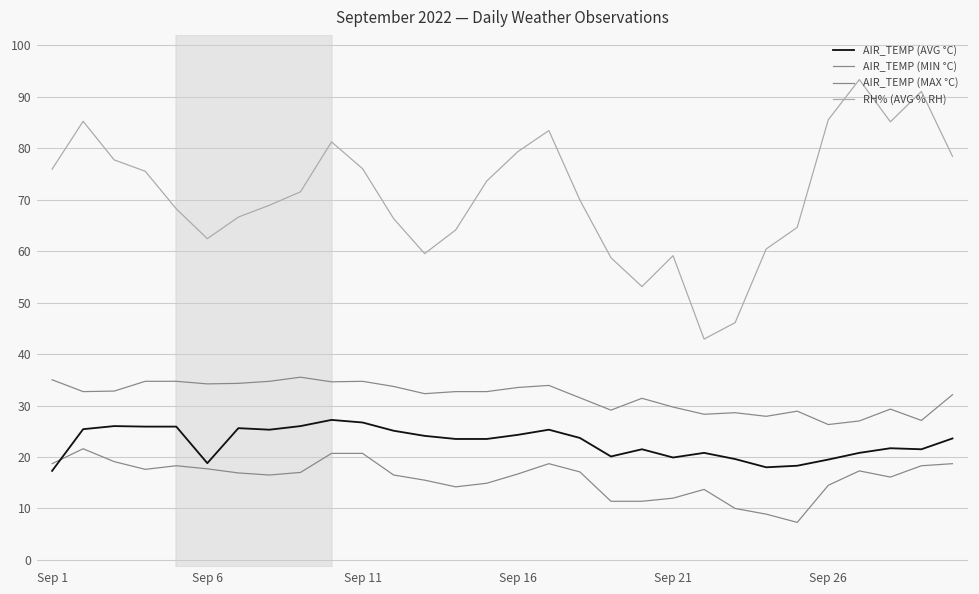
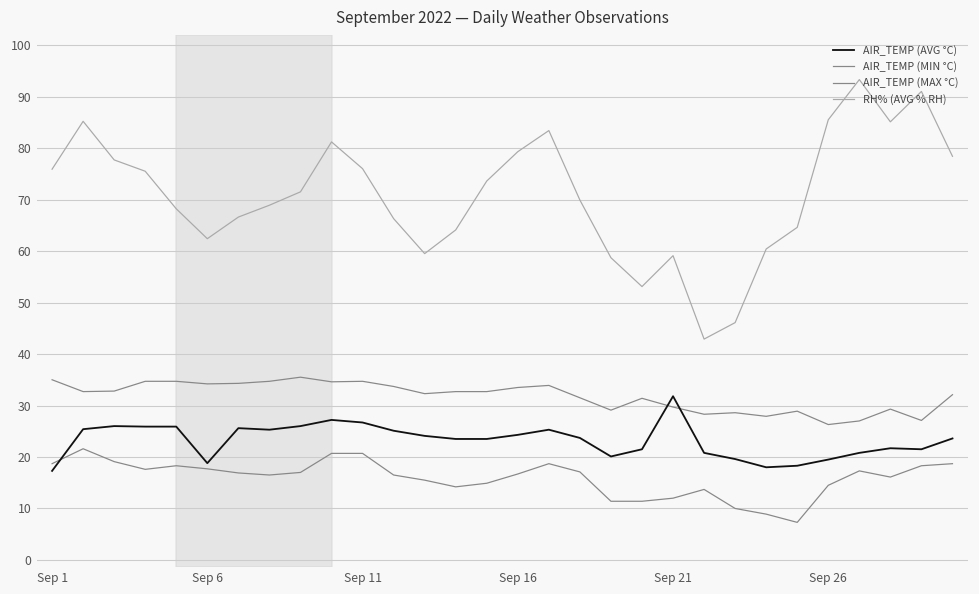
AIR_TEMP (AVG °C), Sep 21: 20 -> 32
